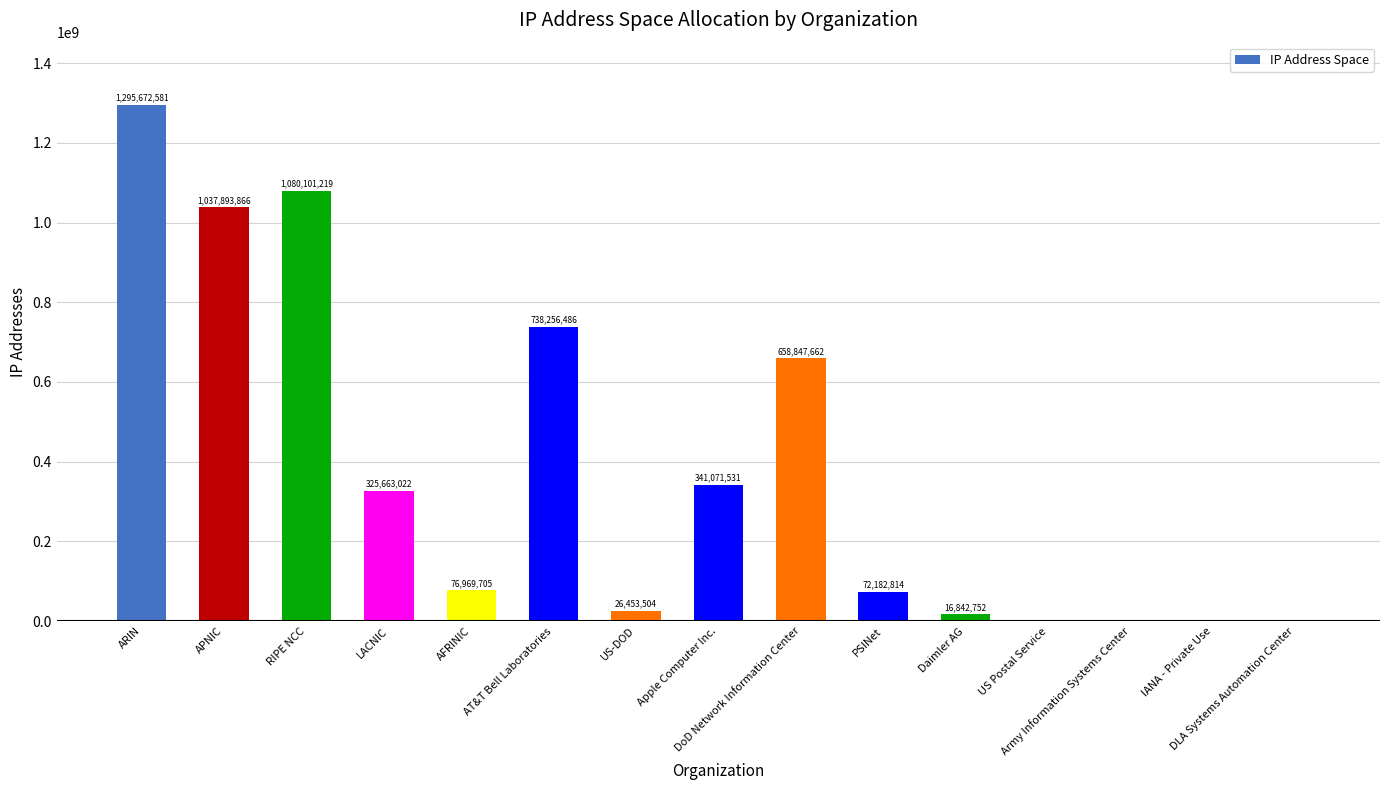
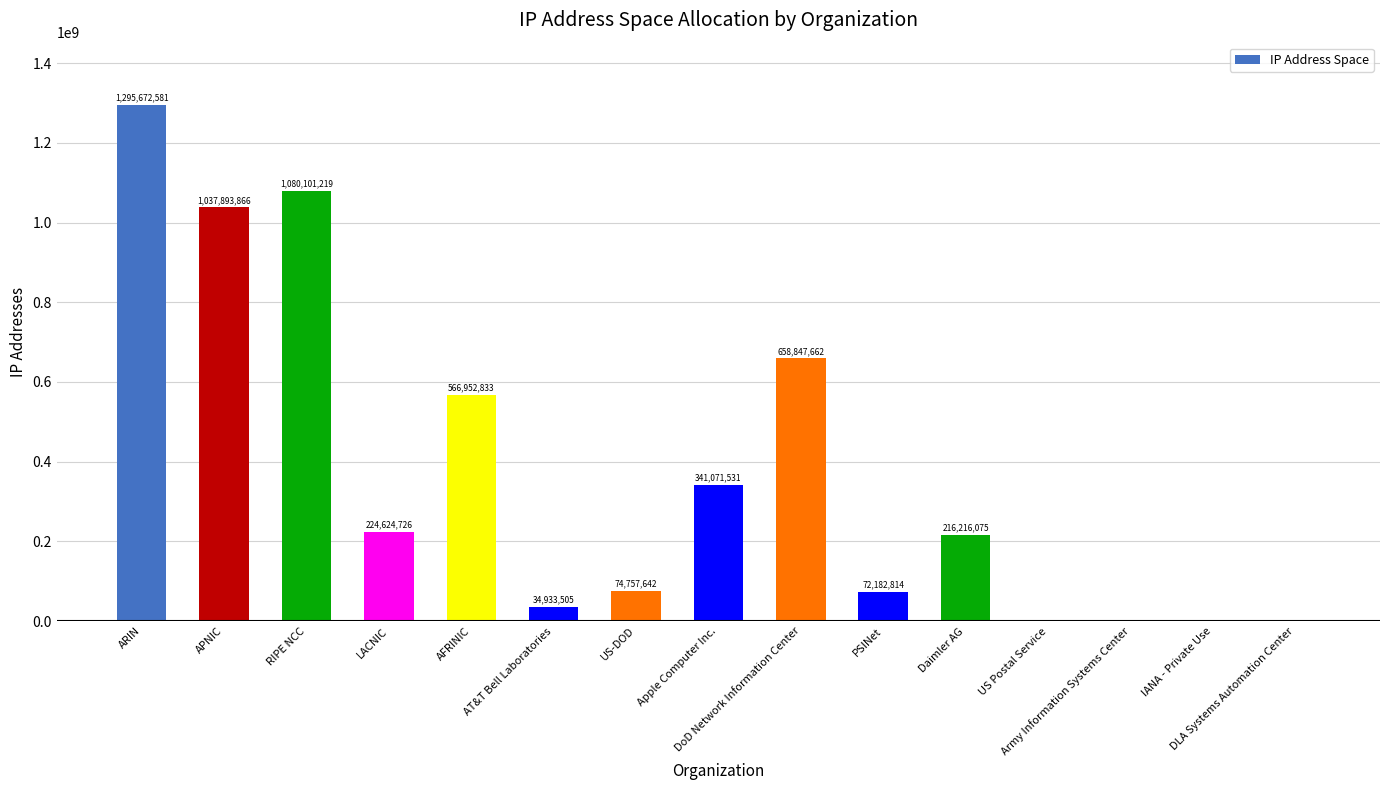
LACNIC: 325,663,022 -> 224,624,726
AFRINIC: 76,969,705 -> 566,952,833
AT&T Bell Laboratories: 738,256,486 -> 34,933,505
US-DOD: 26,453,504 -> 74,757,642
Daimler AG: 16,842,752 -> 216,216,075
